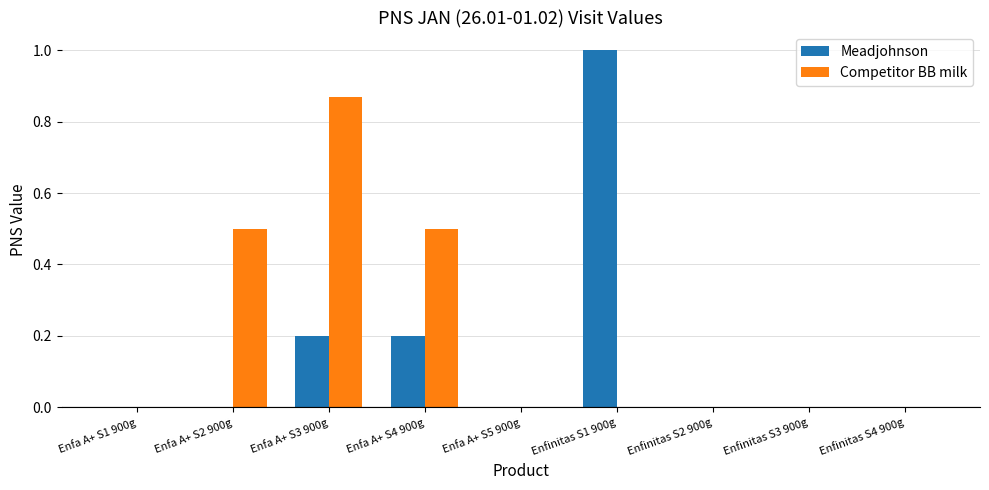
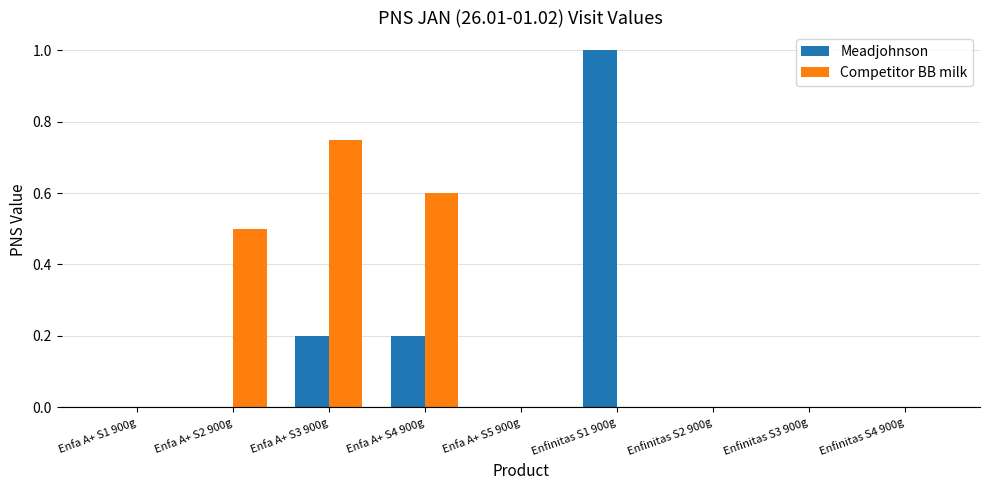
Competitor BB milk, Enfa A+ S3 900g: 0.87 -> 0.75
Competitor BB milk, Enfa A+ S4 900g: 0.5 -> 0.6
